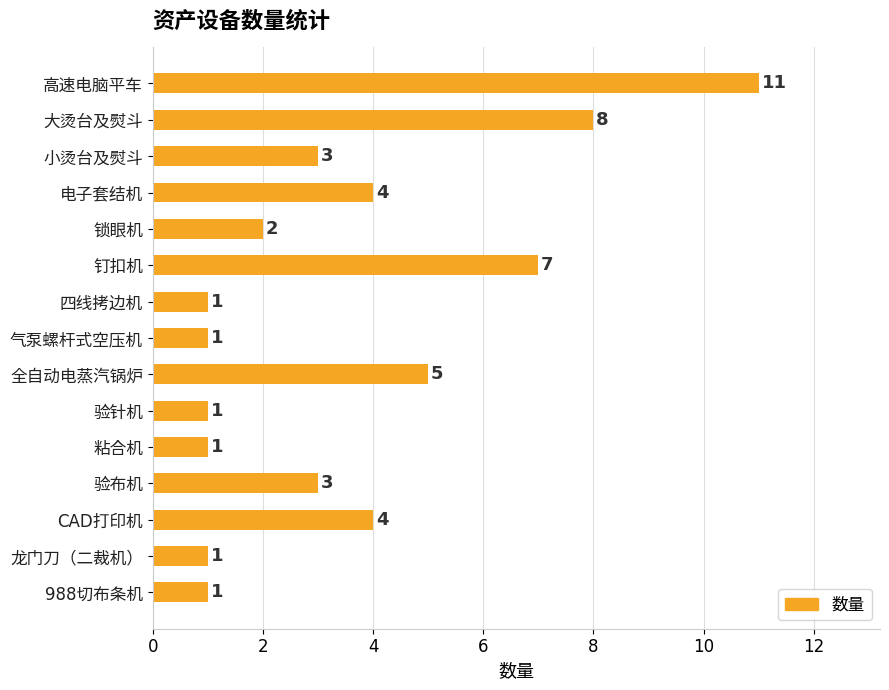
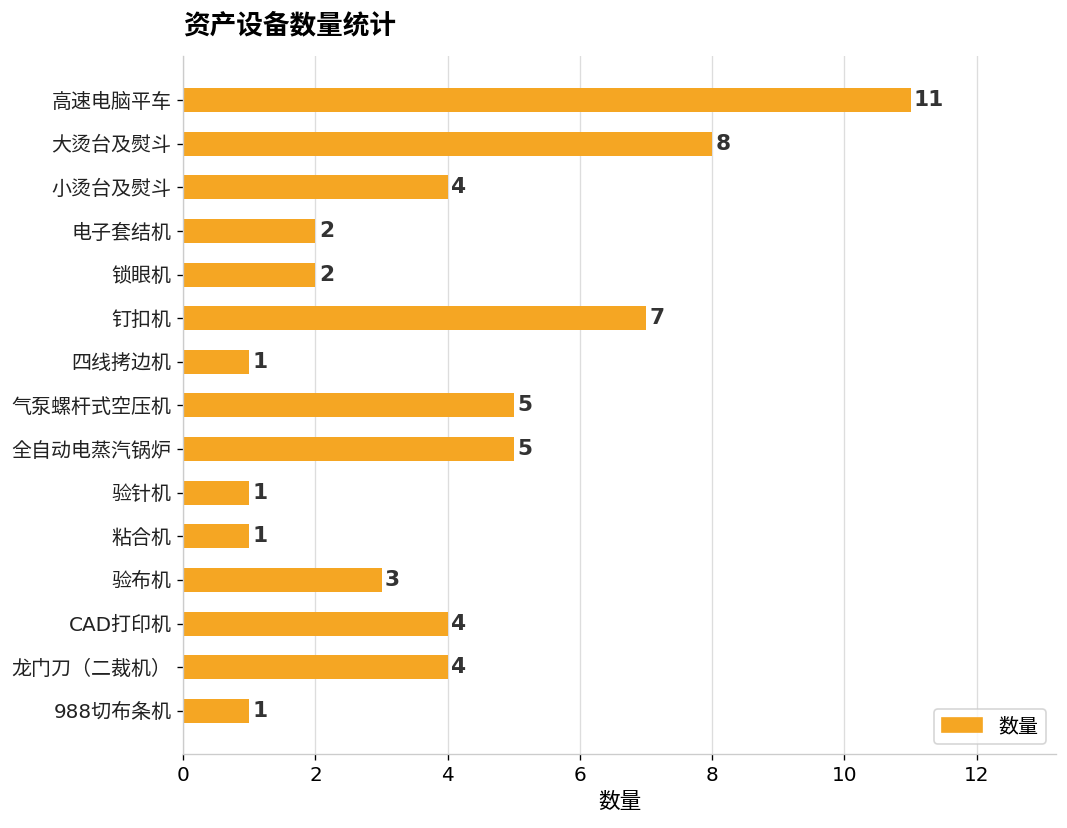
小烫台及熨斗: 3 -> 4
电子套结机: 4 -> 2
气泵螺杆式空压机: 1 -> 5
龙门刀（二裁机）: 1 -> 4
